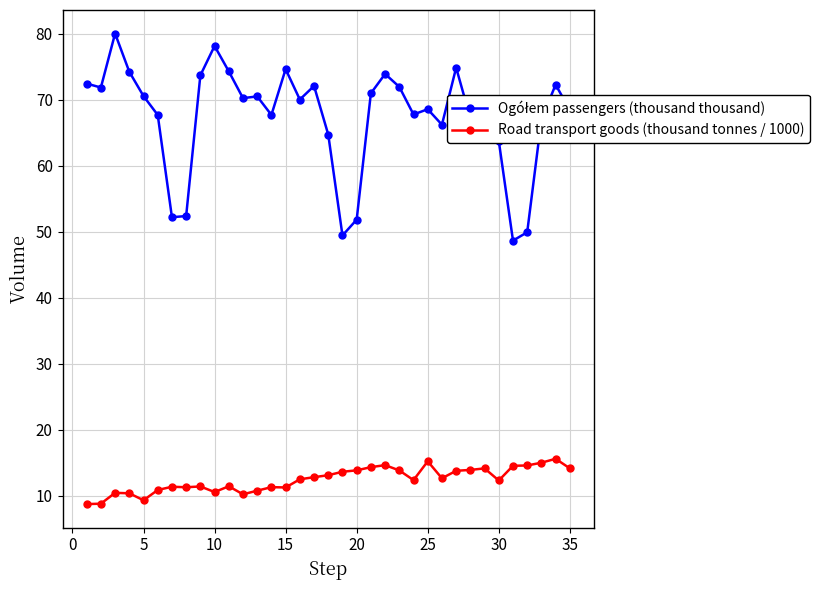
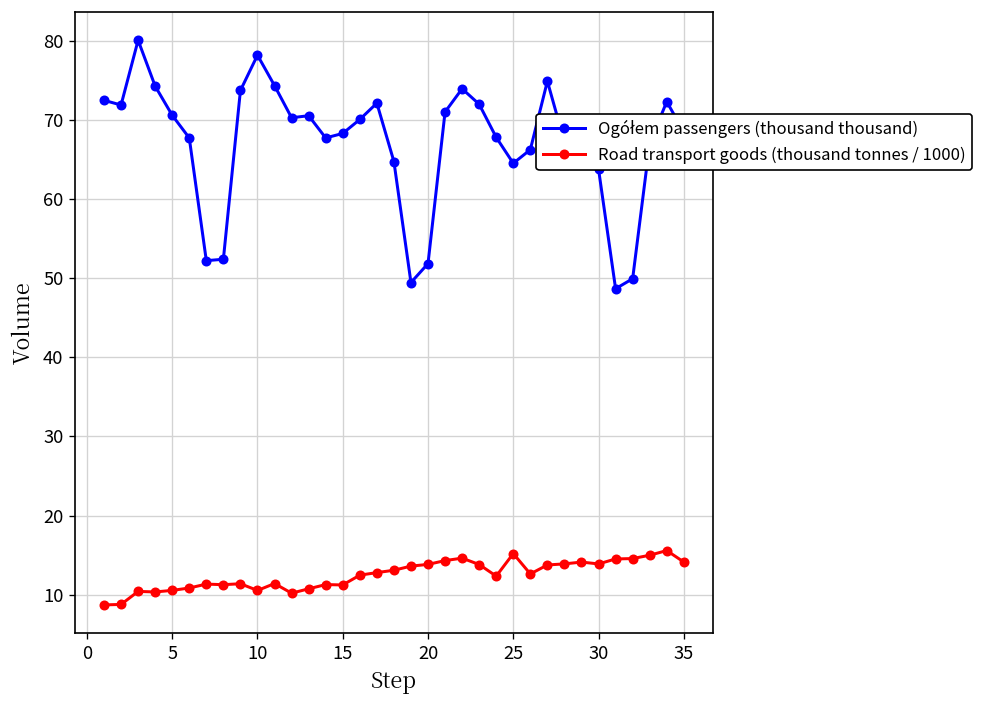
Road transport goods (thousand tonnes / 1000), 5: 9 -> 11
Ogółem passengers (thousand thousand), 15: 75 -> 68
Ogółem passengers (thousand thousand), 25: 69 -> 65
Road transport goods (thousand tonnes / 1000), 30: 12 -> 14
